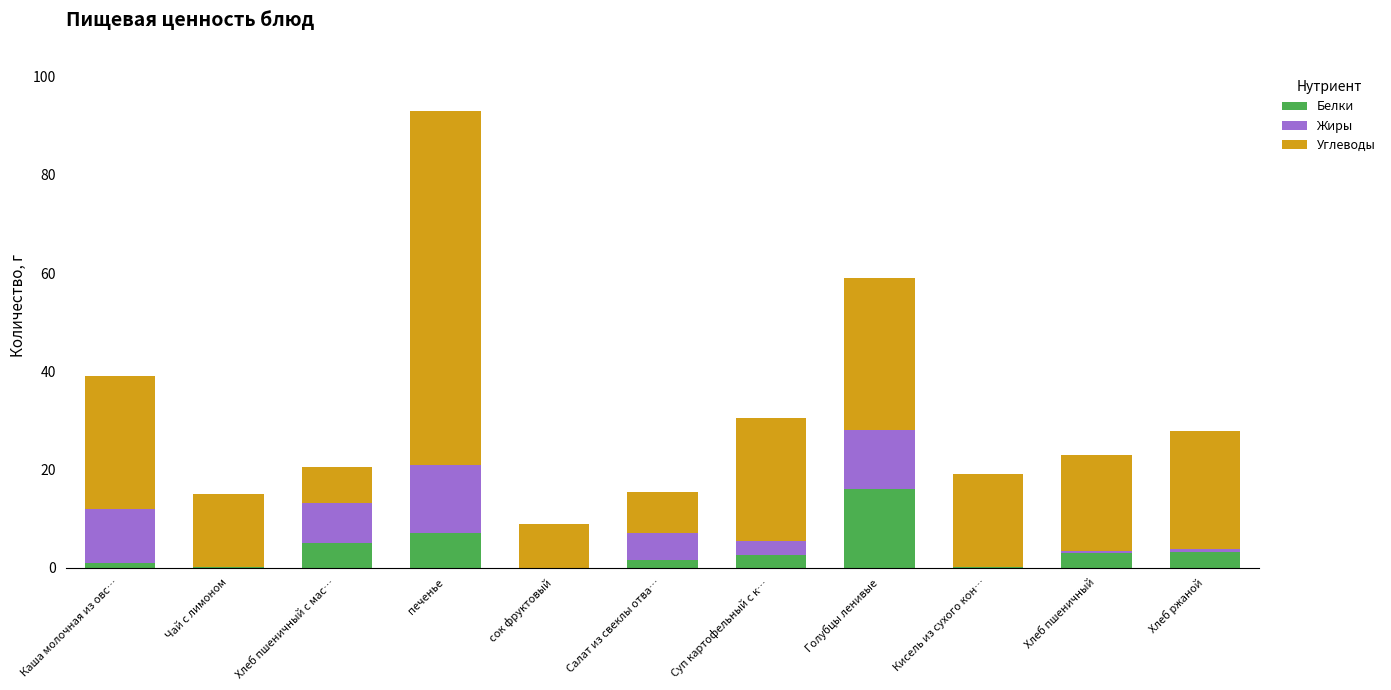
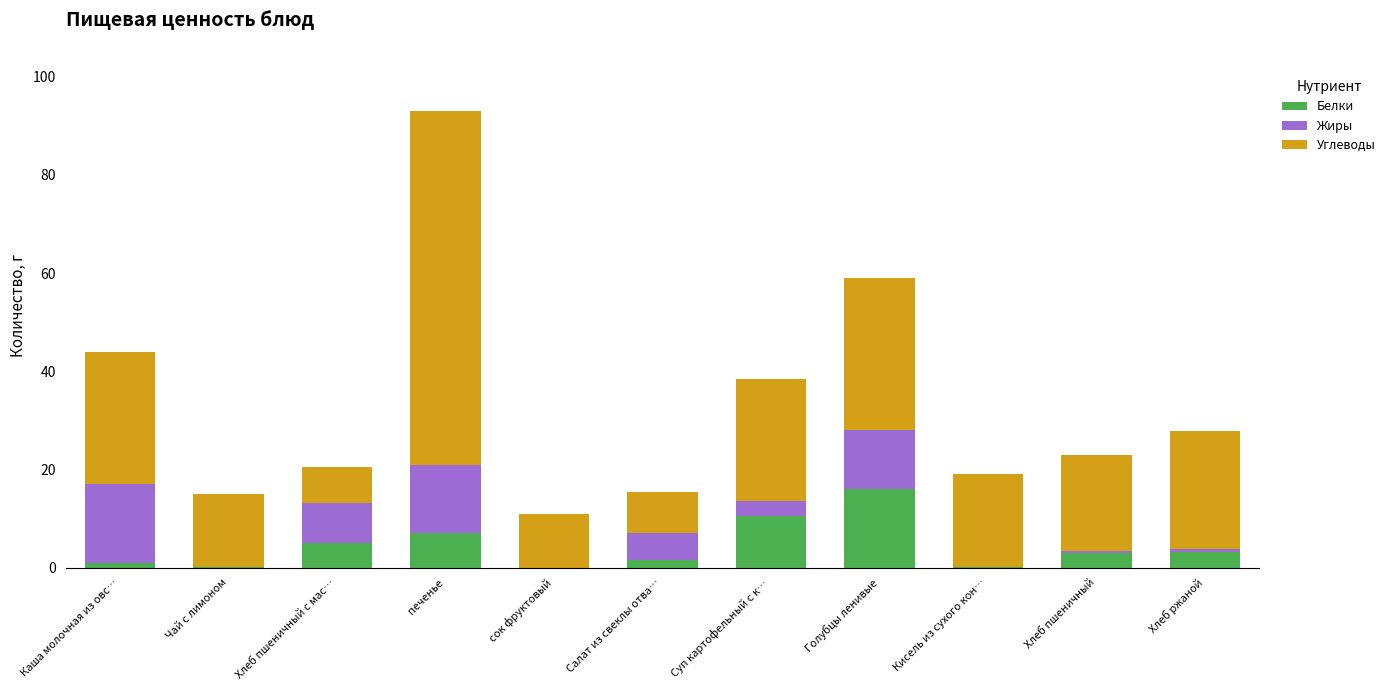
Жиры, Каша молочная из овс…: 11 -> 16
Углеводы, сок фруктовый: 9 -> 11
Белки, Суп картофельный с к…: 3 -> 11
